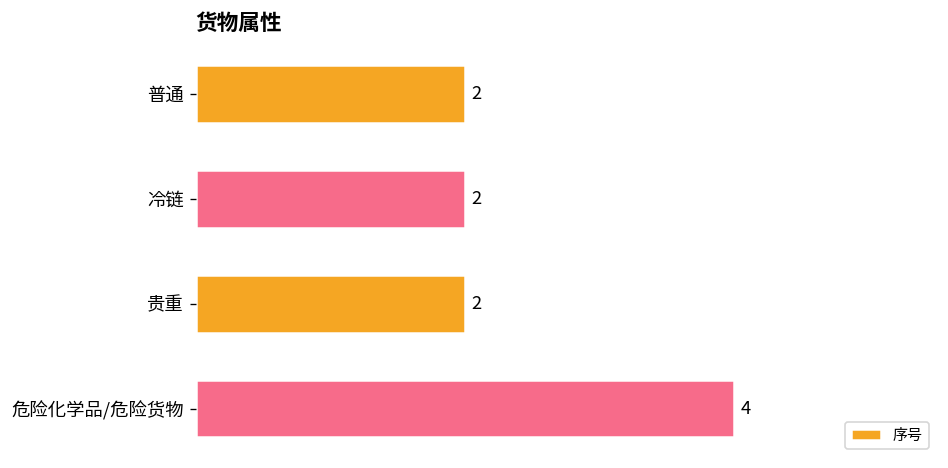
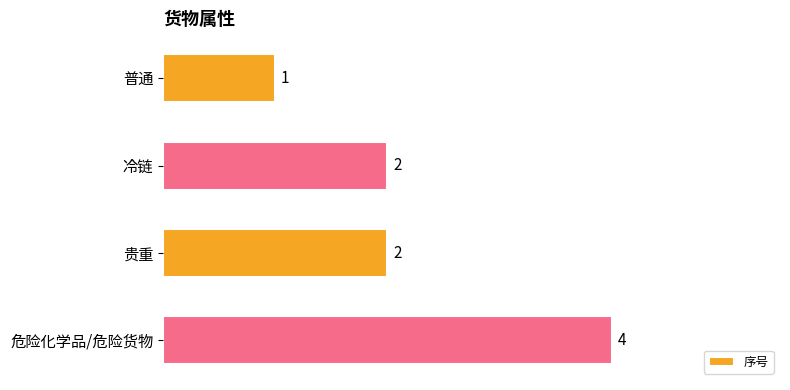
普通: 2 -> 1
